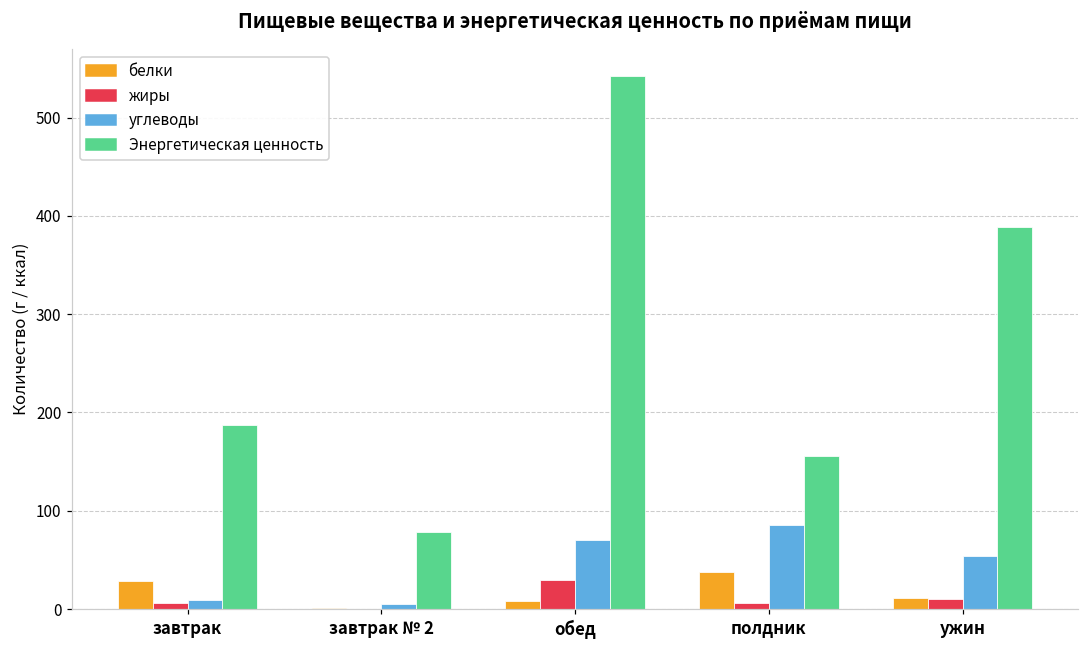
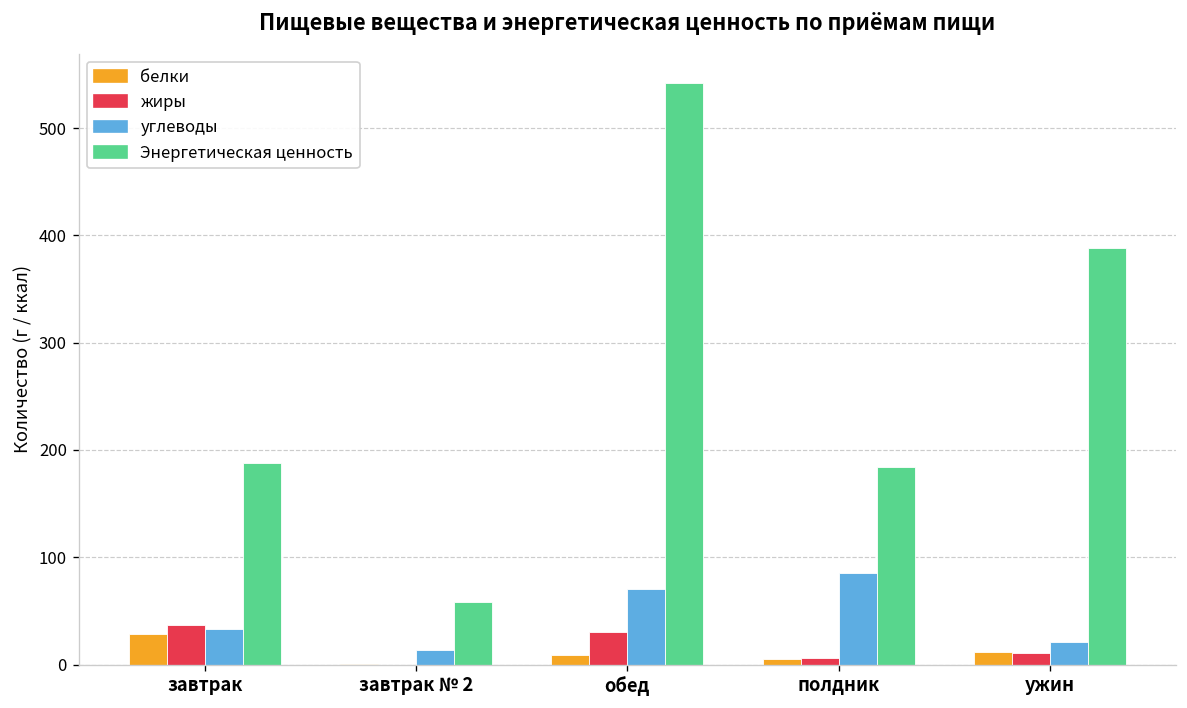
жиры, завтрак: 10 -> 40
углеводы, завтрак: 10 -> 30
углеводы, завтрак № 2: 0 -> 10
Энергетическая ценность, завтрак № 2: 80 -> 60
белки, полдник: 40 -> 0
Энергетическая ценность, полдник: 160 -> 180
углеводы, ужин: 50 -> 20
